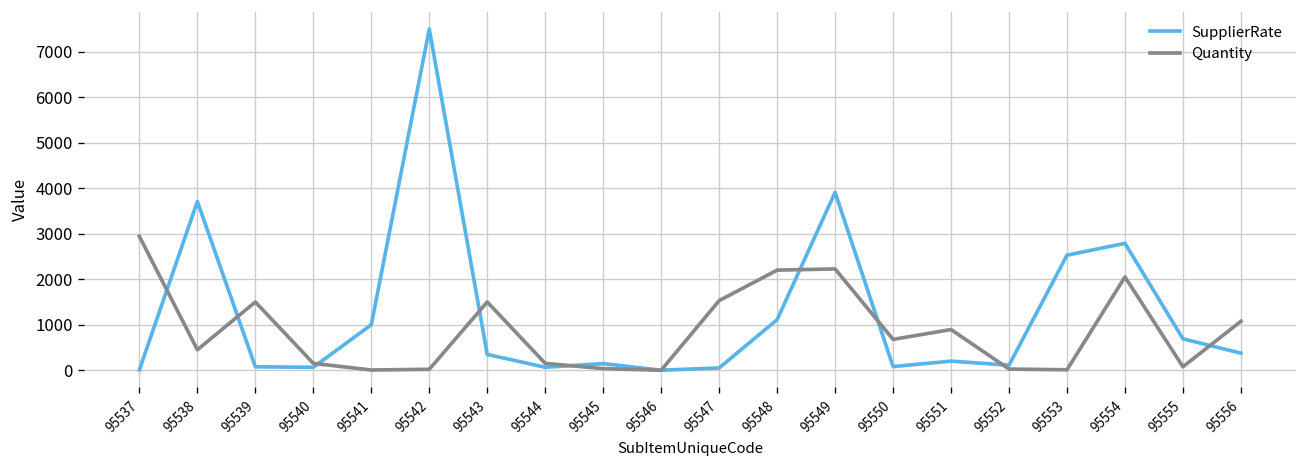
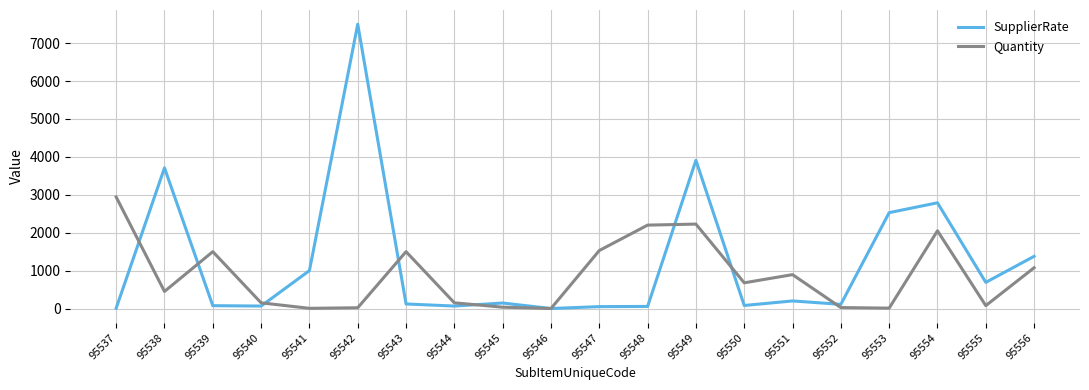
SupplierRate, 95543: 300 -> 100
SupplierRate, 95548: 1100 -> 100
SupplierRate, 95556: 400 -> 1400
